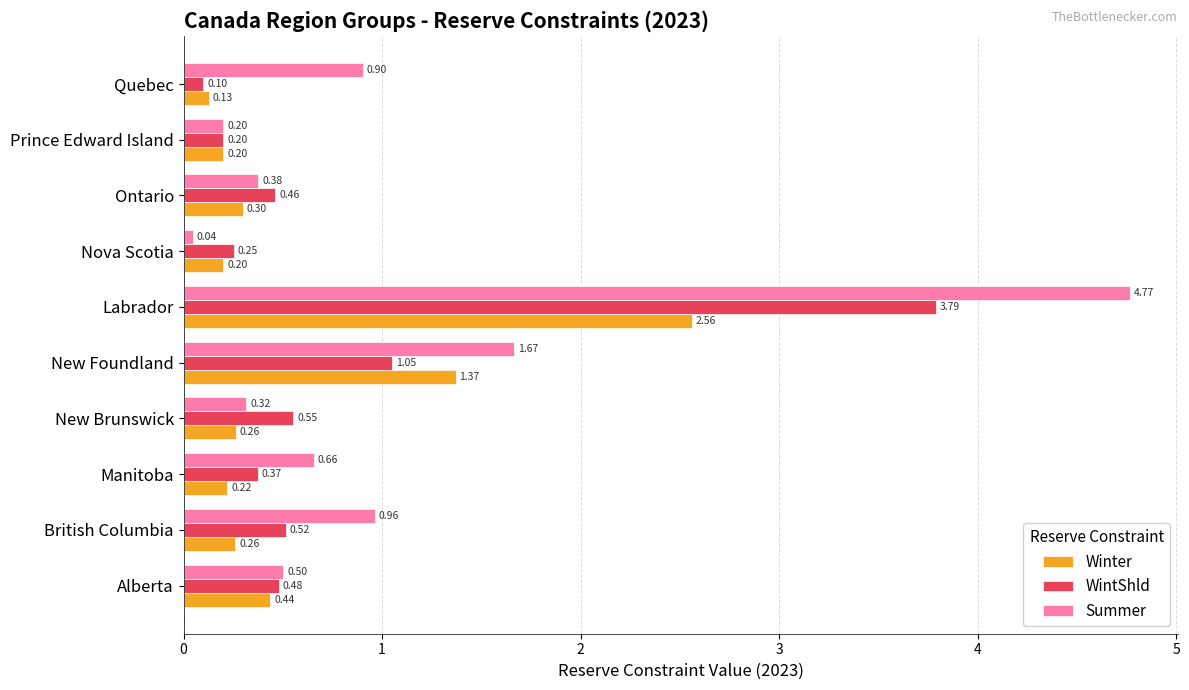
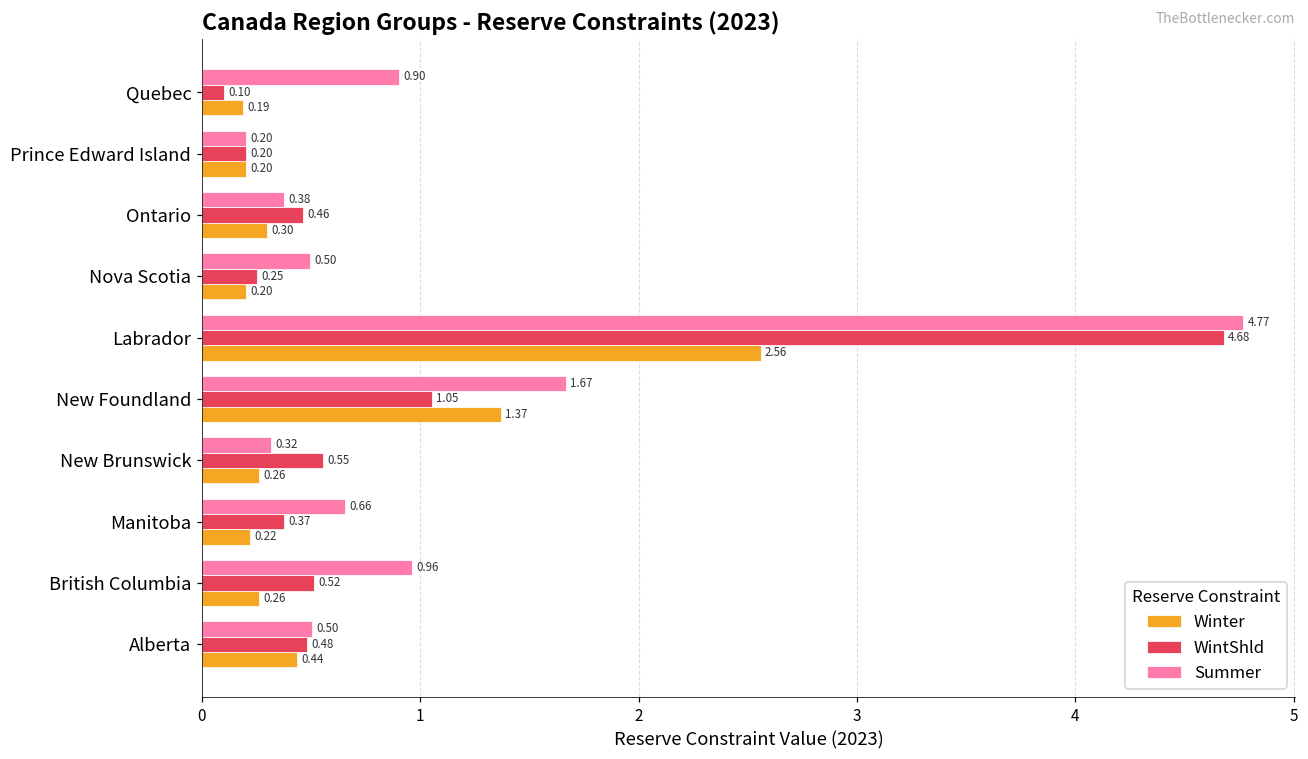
Winter, Quebec: 0.13 -> 0.19
Summer, Nova Scotia: 0.04 -> 0.50
WintShld, Labrador: 3.79 -> 4.68
